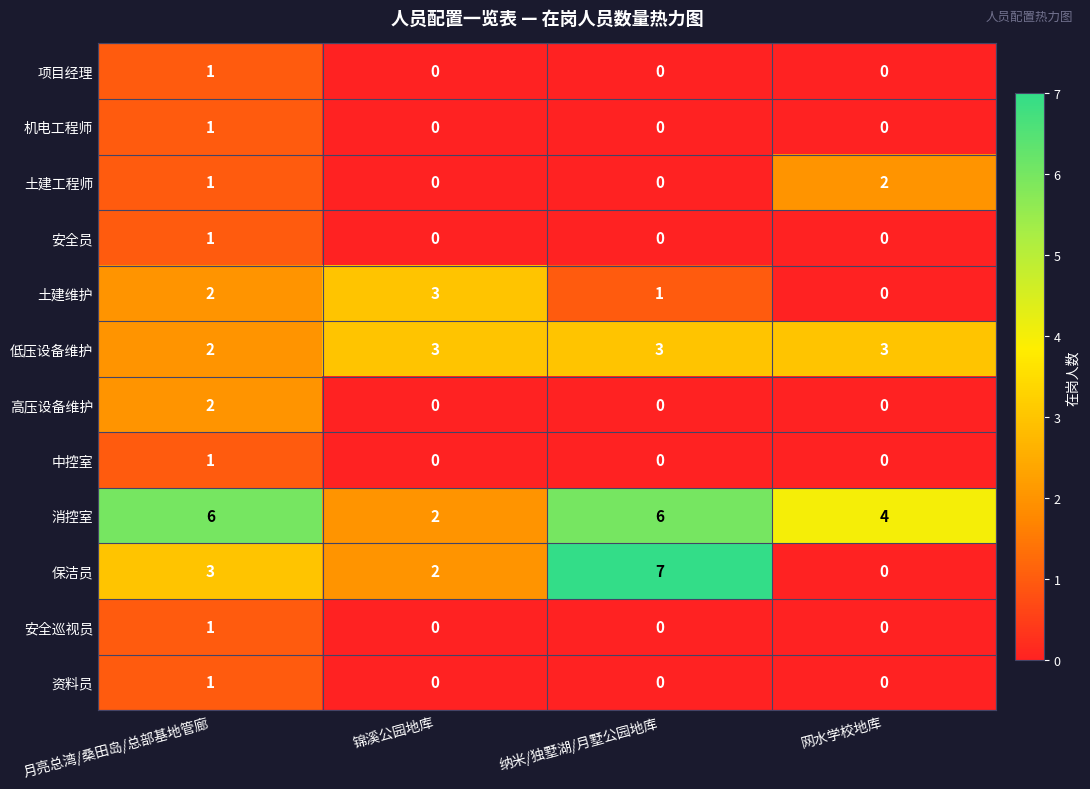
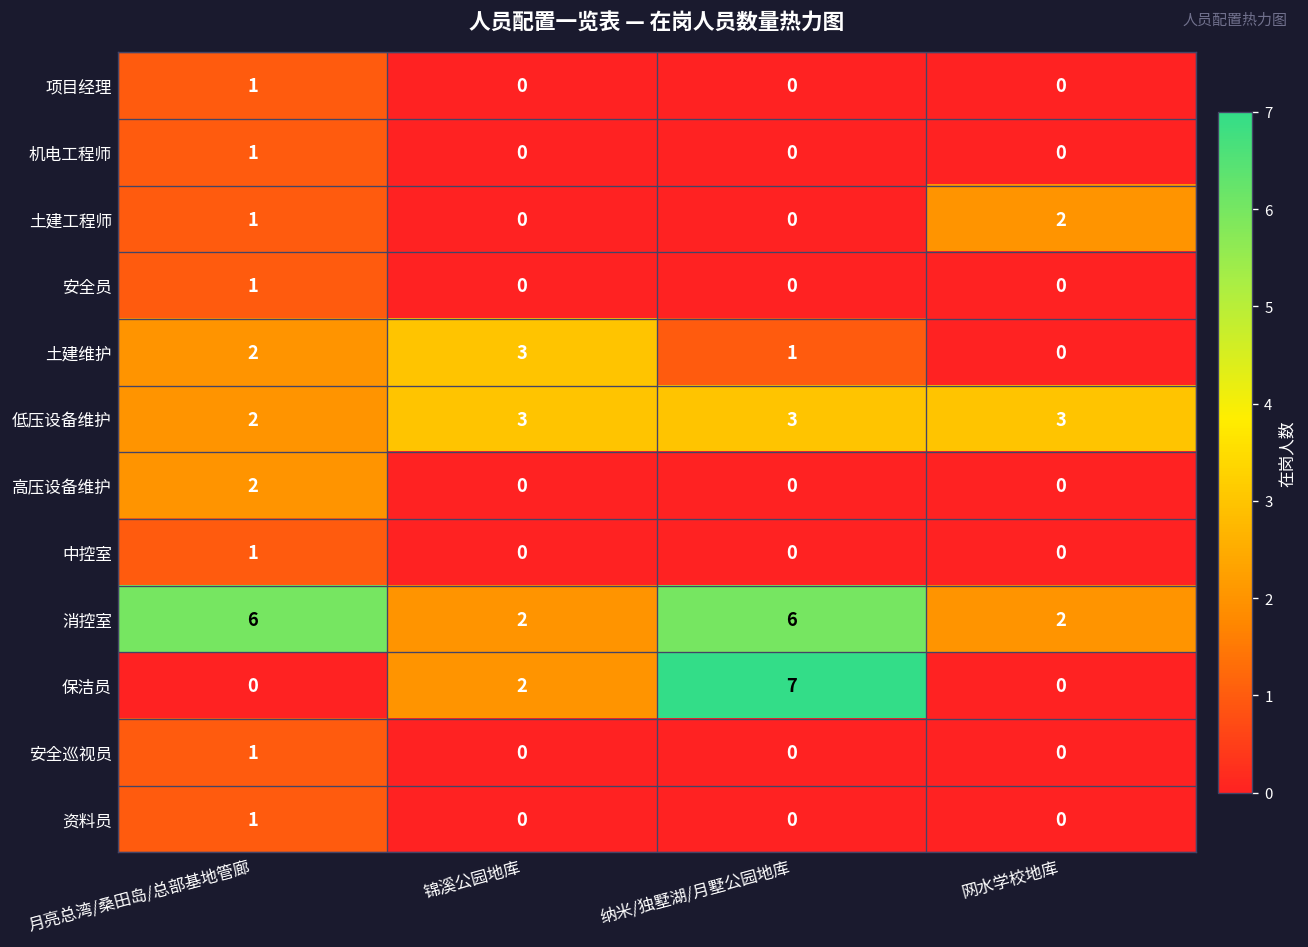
消控室, 网水学校地库: 4 -> 2
保洁员, 月亮总湾/桑田岛/总部基地管廊: 3 -> 0
